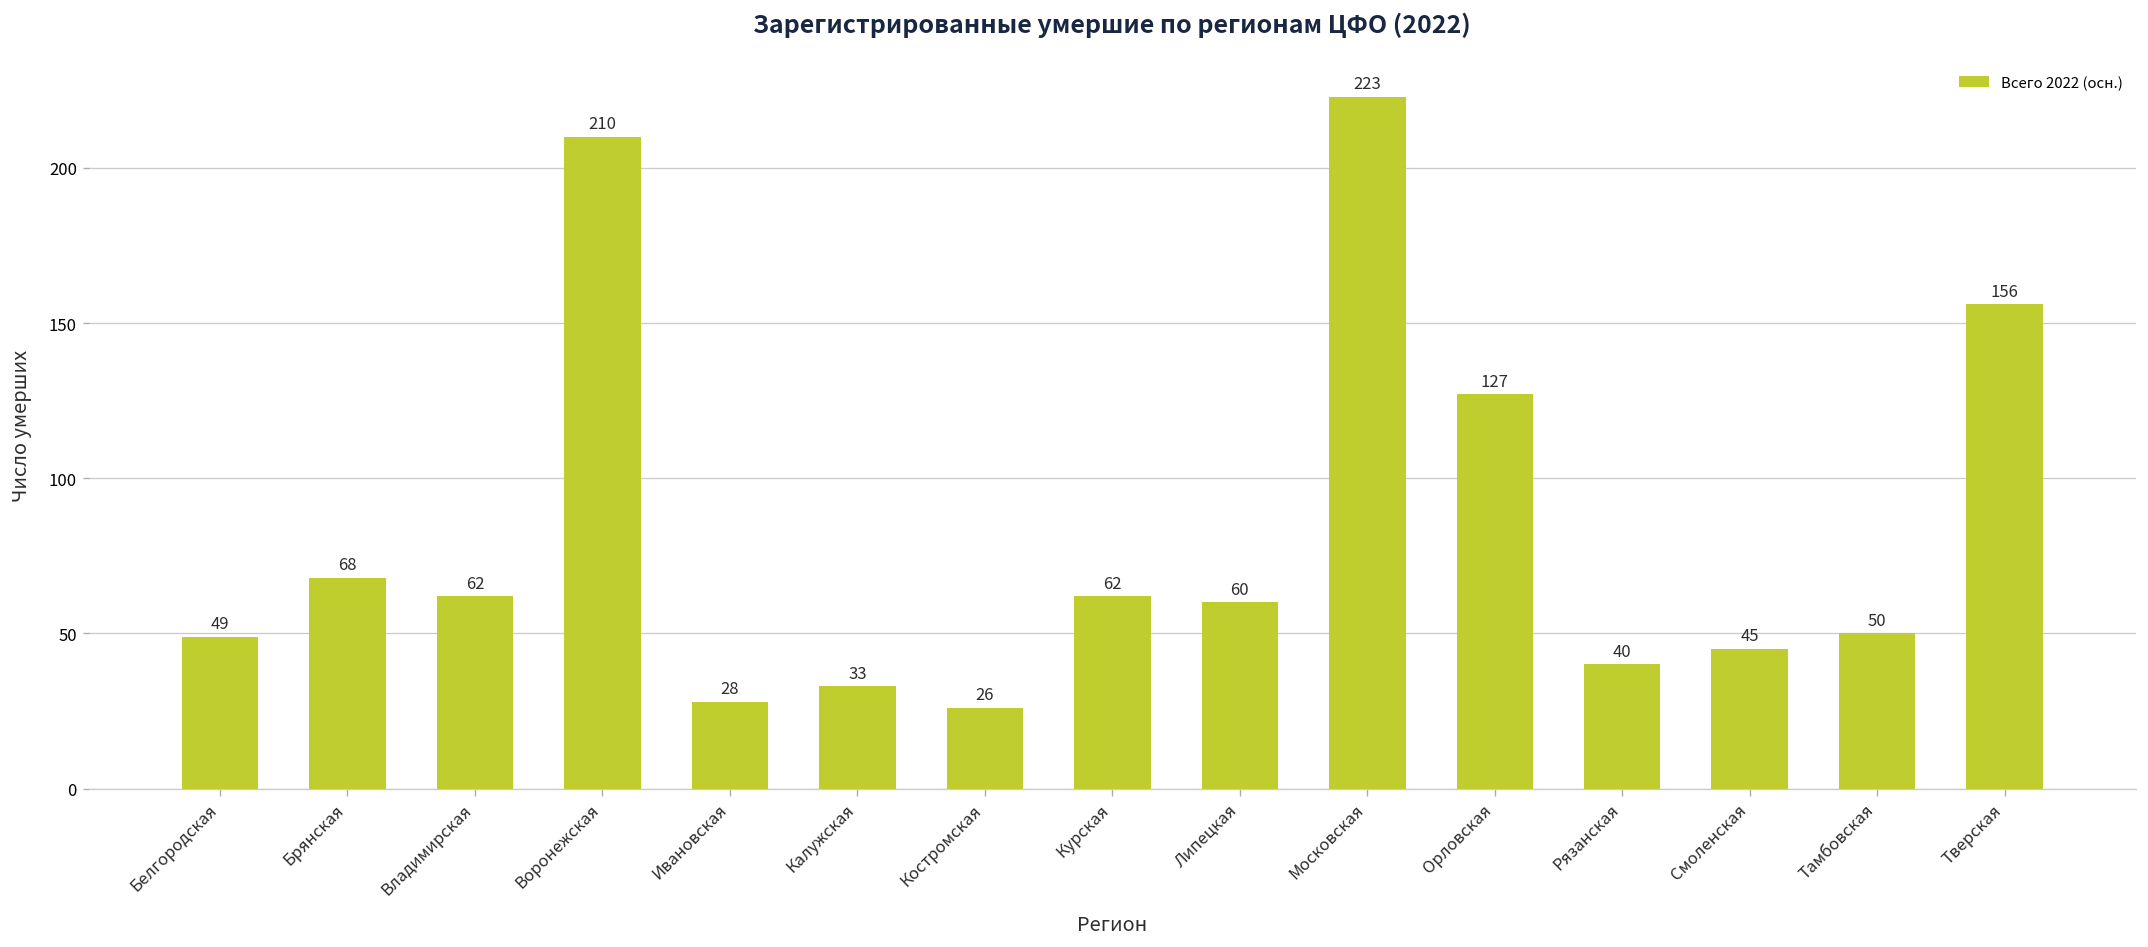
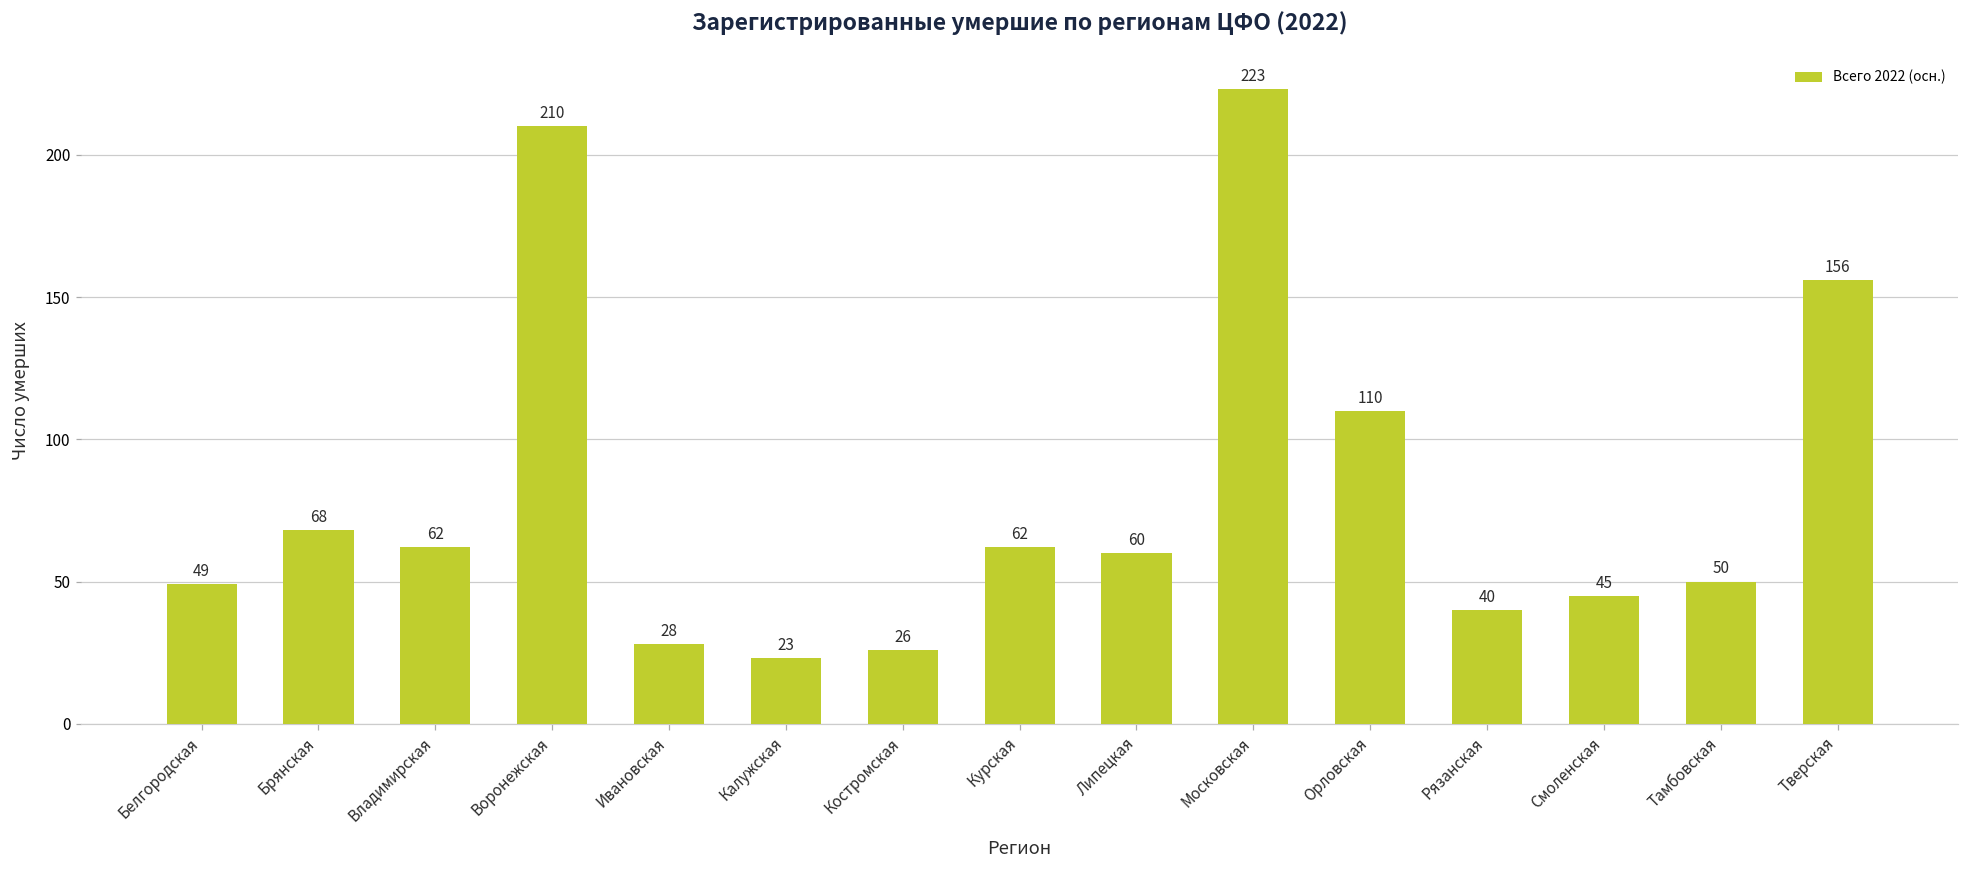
Калужская: 33 -> 23
Орловская: 127 -> 110
